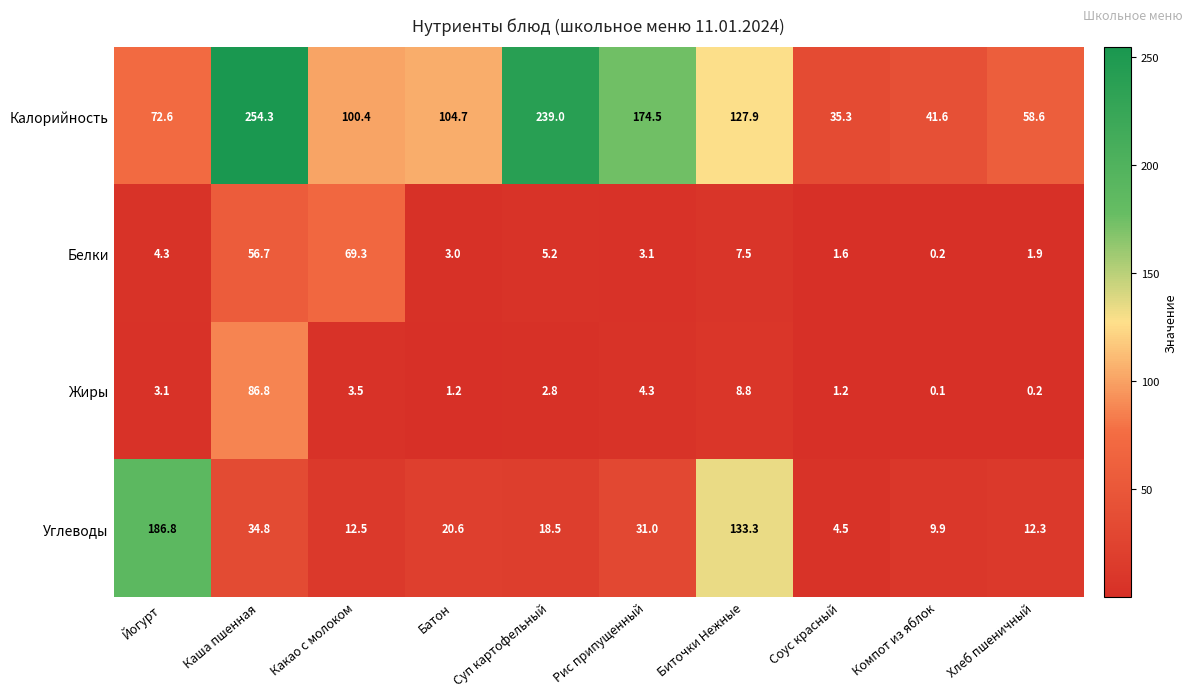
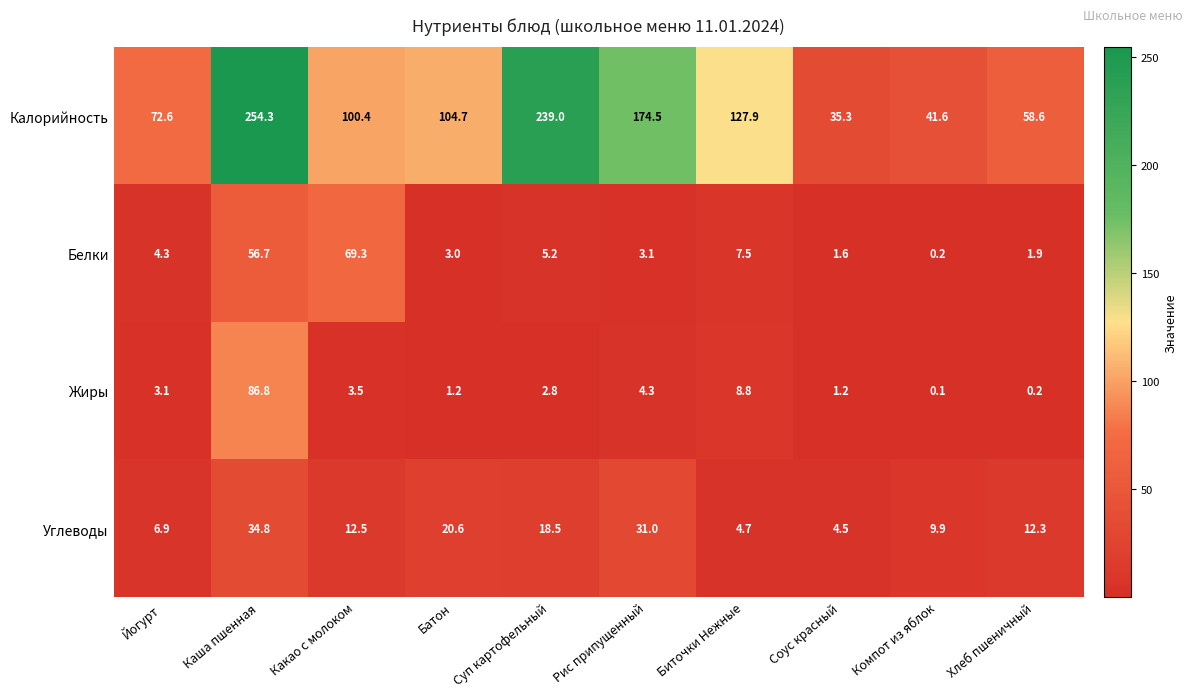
Углеводы, Йогурт: 186.8 -> 6.9
Углеводы, Биточки Нежные: 133.3 -> 4.7
